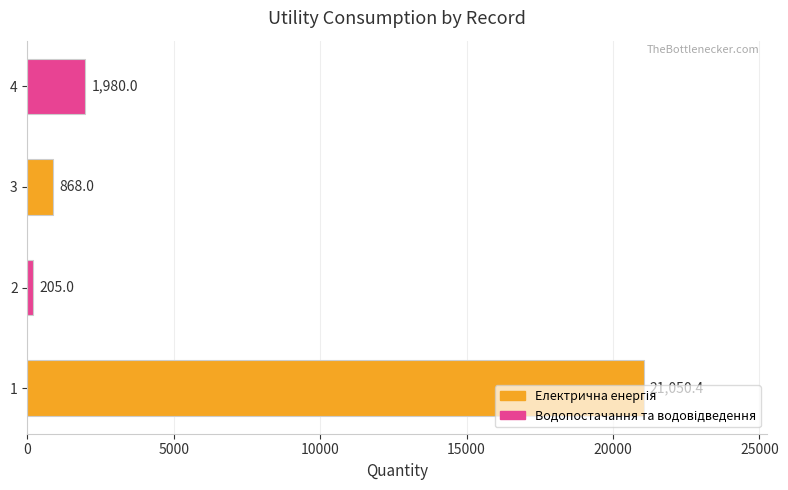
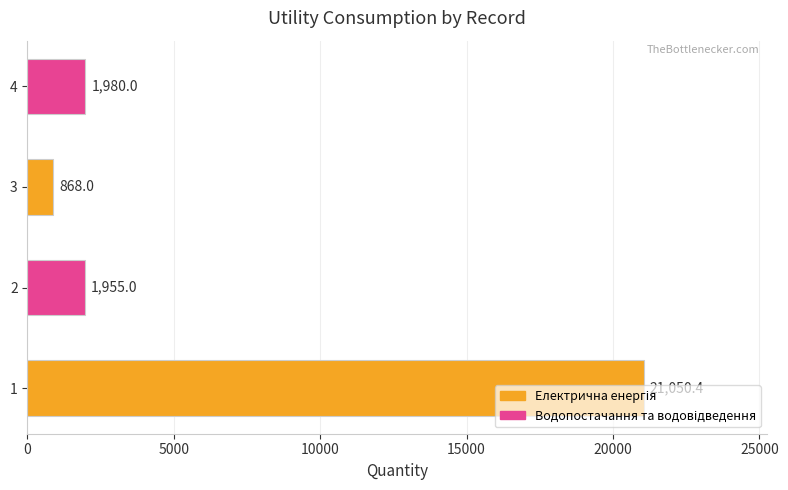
2: 205.0 -> 1,955.0
